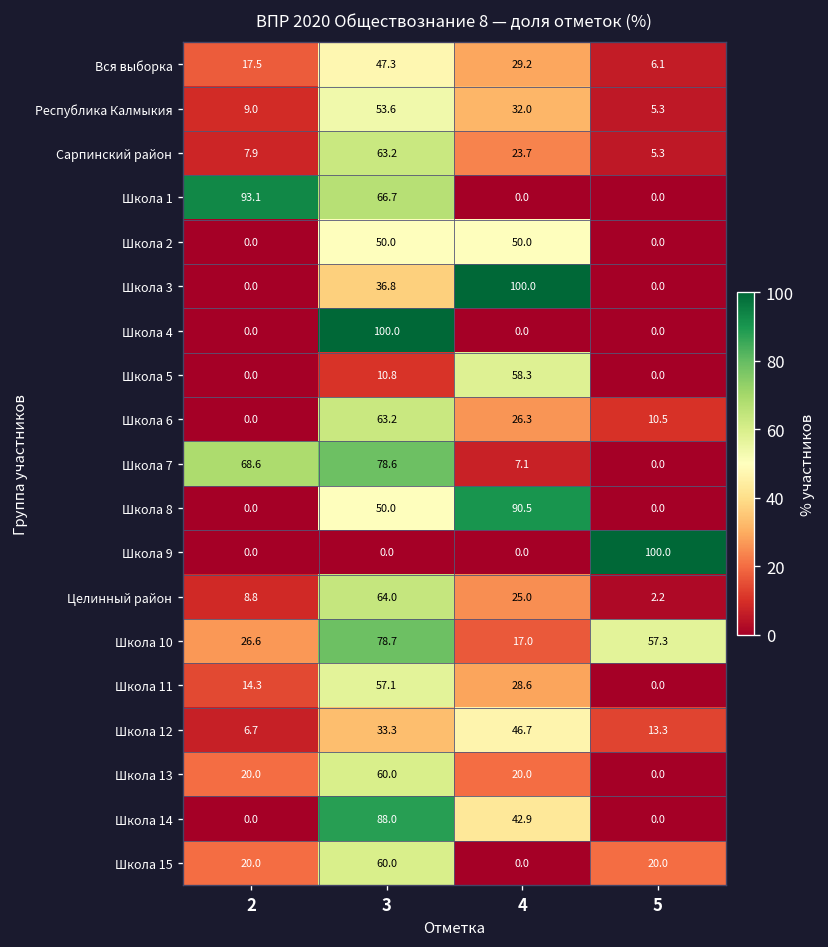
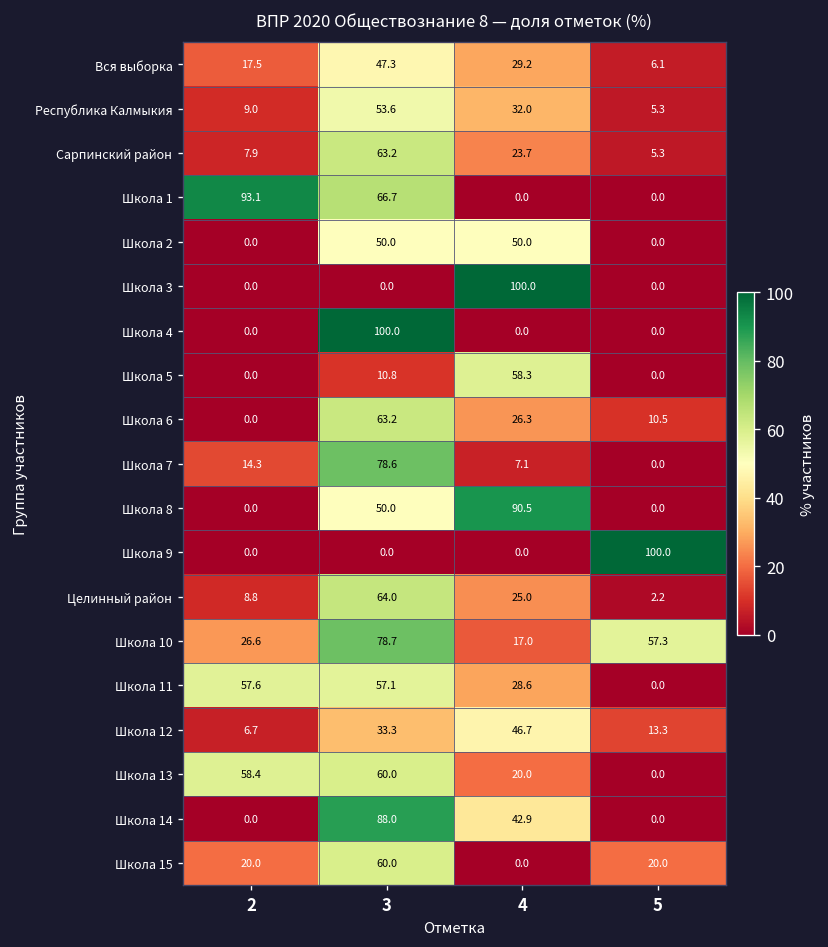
Школа 3, 3: 36.8 -> 0.0
Школа 7, 2: 68.6 -> 14.3
Школа 11, 2: 14.3 -> 57.6
Школа 13, 2: 20.0 -> 58.4
